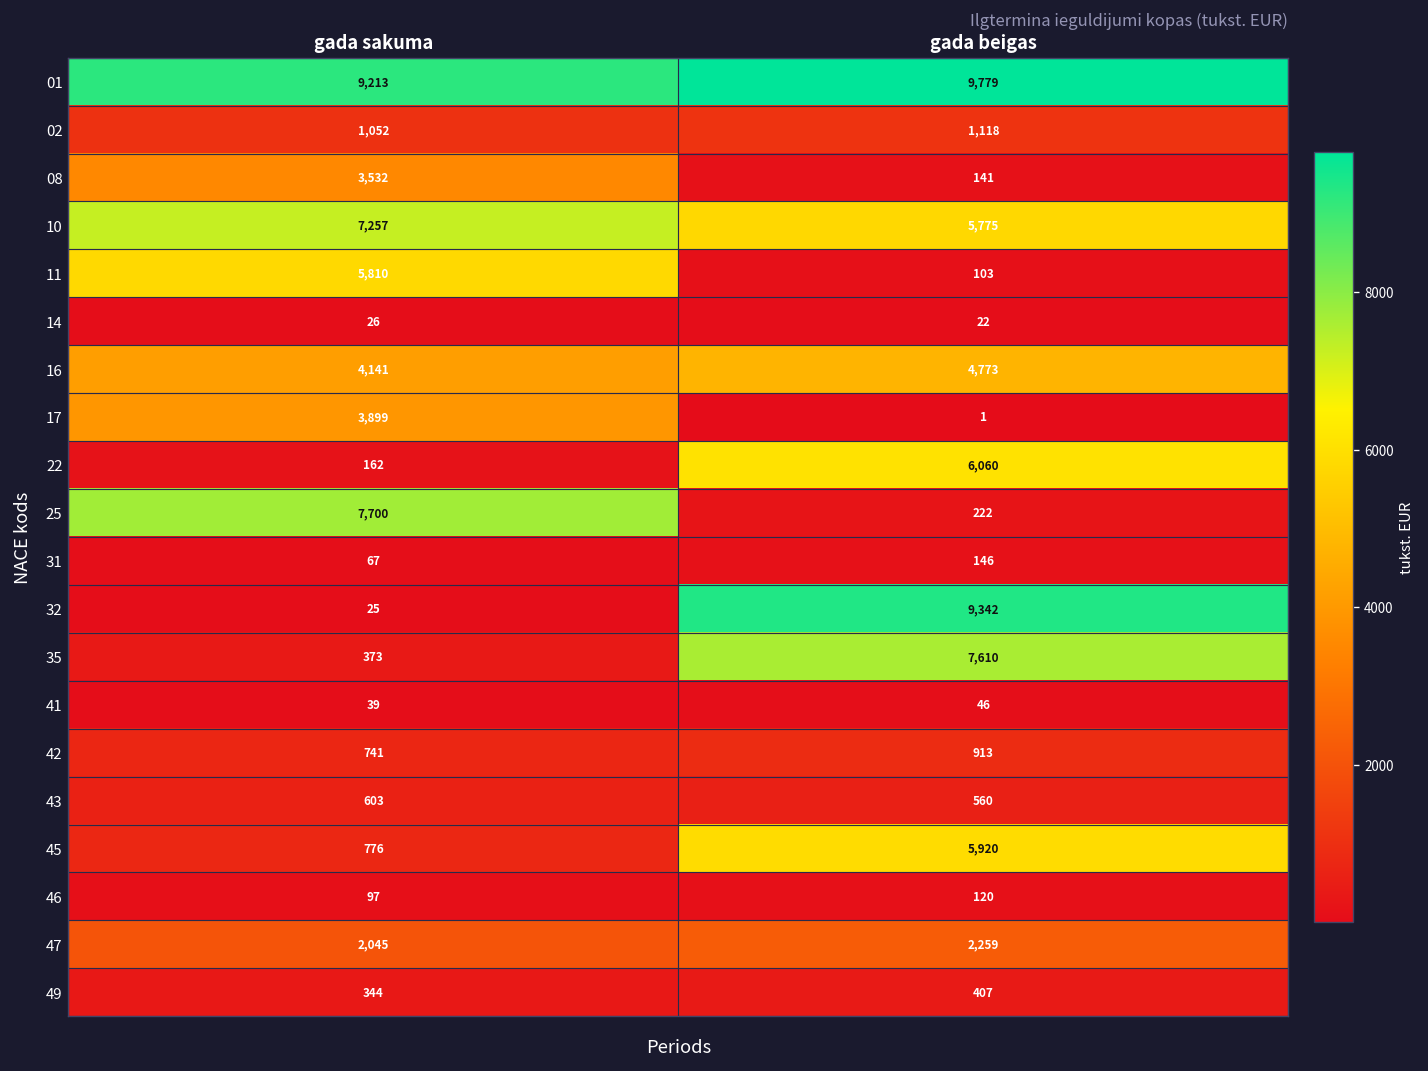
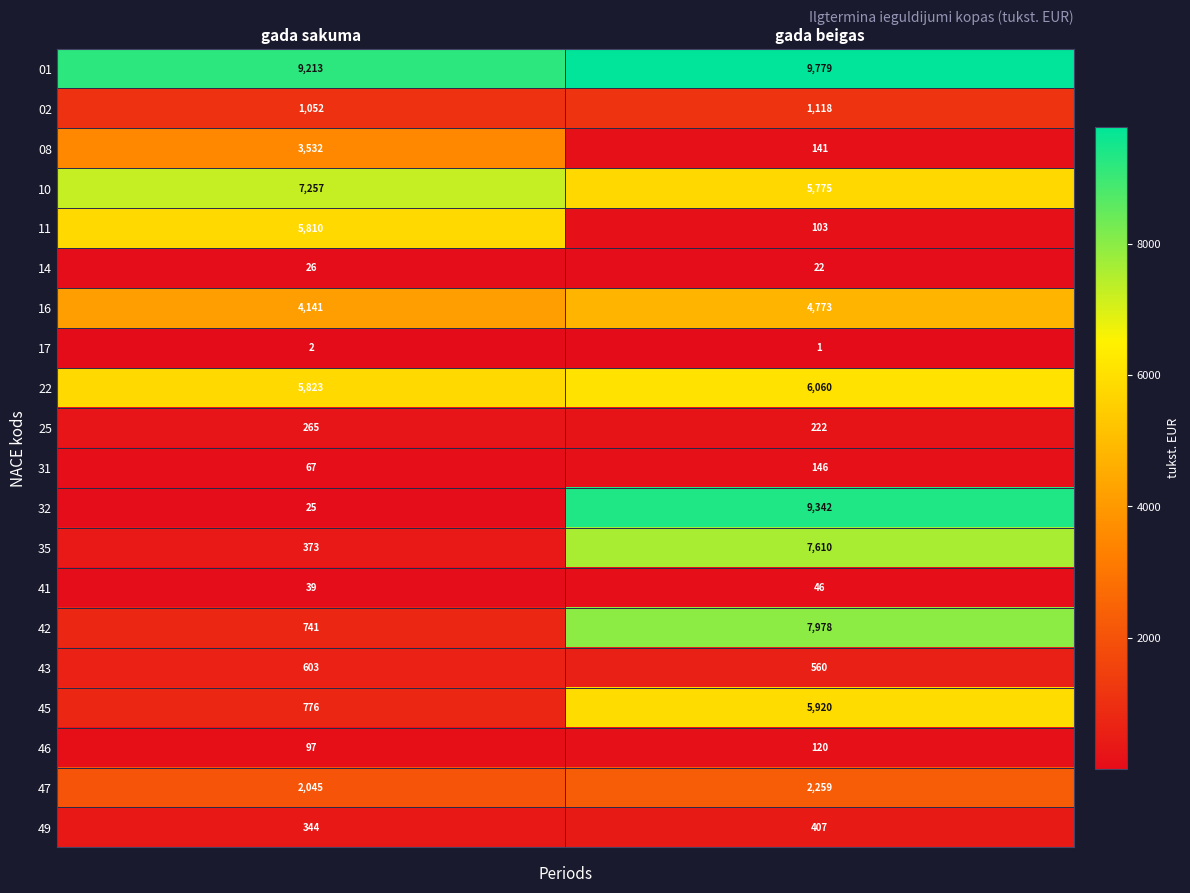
17, gada sakuma: 3,899 -> 2
22, gada sakuma: 162 -> 5,823
25, gada sakuma: 7,700 -> 265
42, gada beigas: 913 -> 7,978
